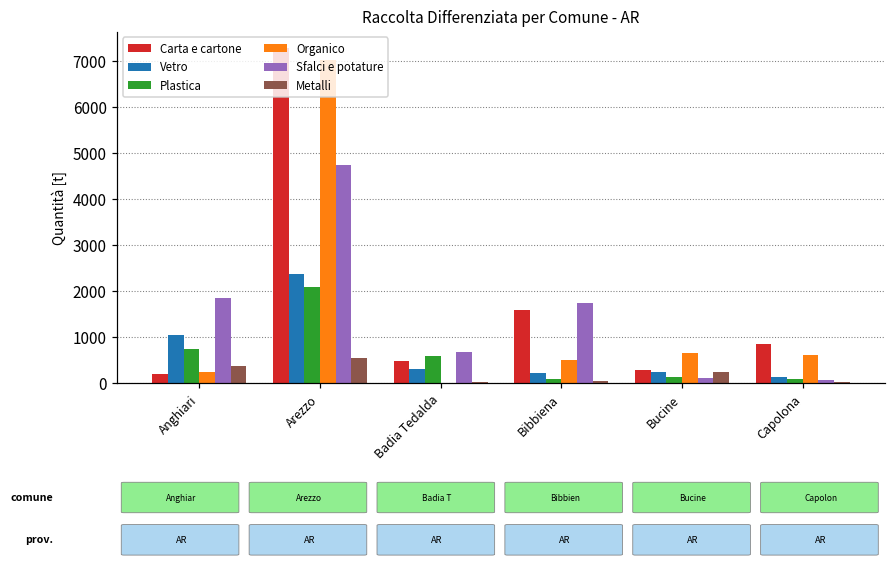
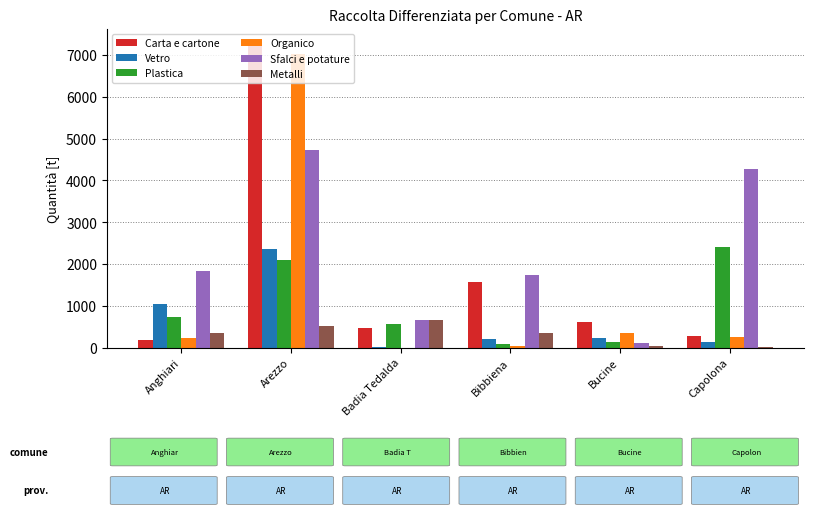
Vetro, Badia Tedalda: 300 -> 0
Metalli, Badia Tedalda: 0 -> 700
Organico, Bibbiena: 500 -> 0
Metalli, Bibbiena: 0 -> 300
Carta e cartone, Bucine: 300 -> 600
Organico, Bucine: 600 -> 300
Metalli, Bucine: 200 -> 0
Carta e cartone, Capolona: 800 -> 300
Plastica, Capolona: 100 -> 2400
Organico, Capolona: 600 -> 300
Sfalci e potature, Capolona: 100 -> 4300
